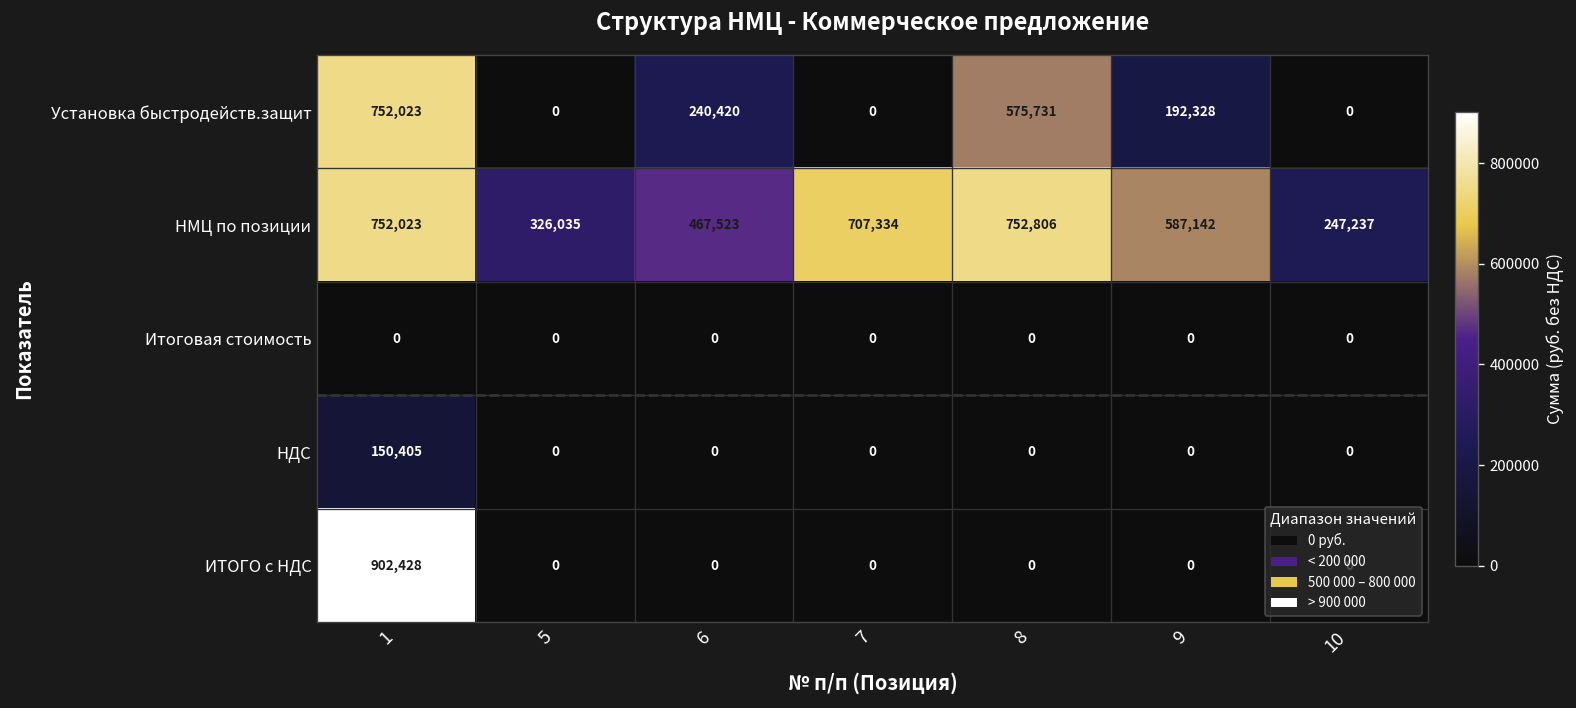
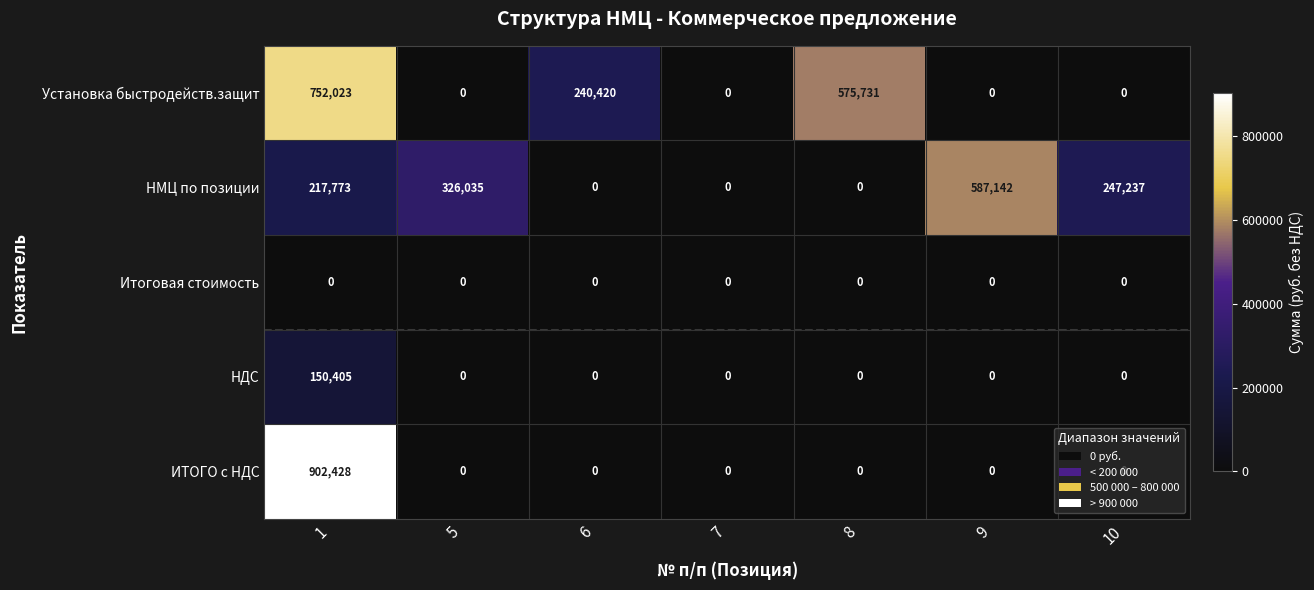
Установка быстродейств.защит, 9: 192,328 -> 0
НМЦ по позиции, 1: 752,023 -> 217,773
НМЦ по позиции, 6: 467,523 -> 0
НМЦ по позиции, 7: 707,334 -> 0
НМЦ по позиции, 8: 752,806 -> 0
